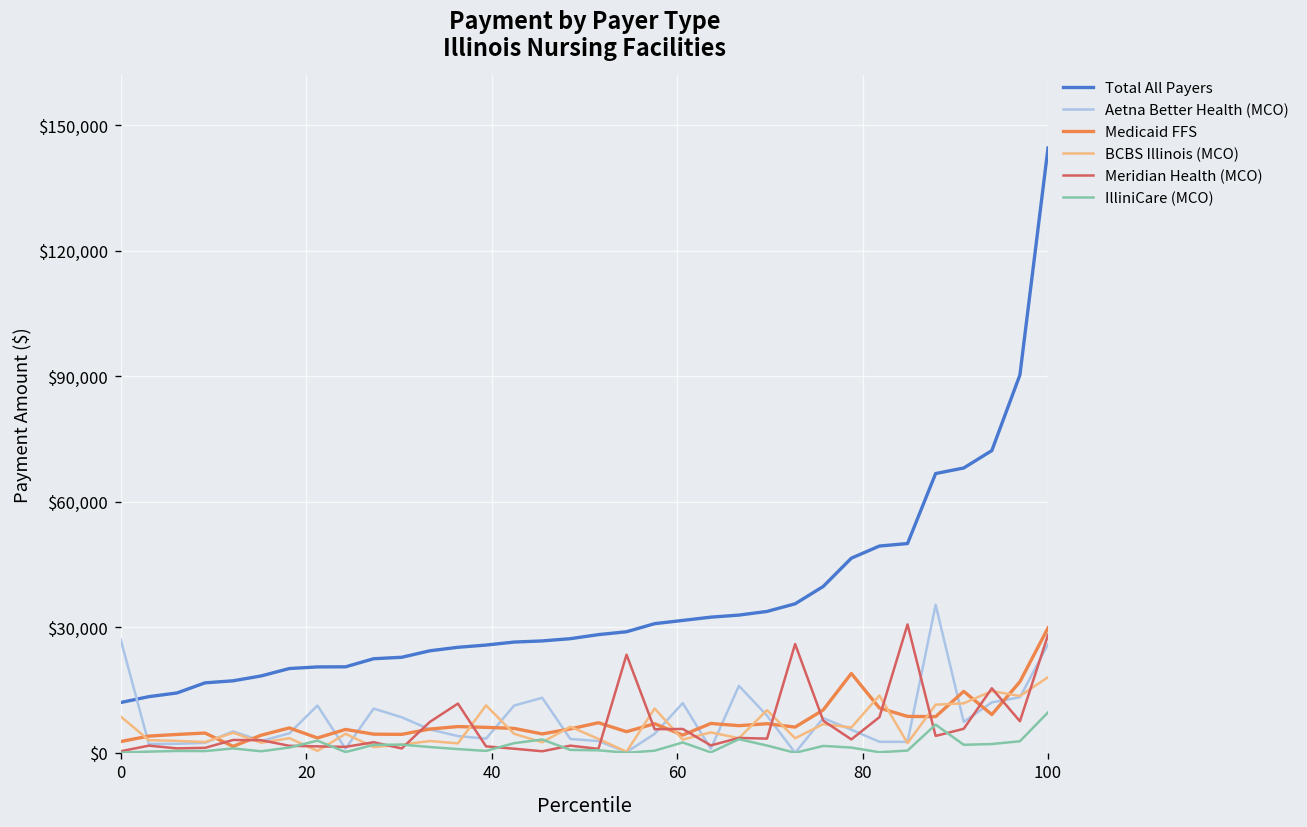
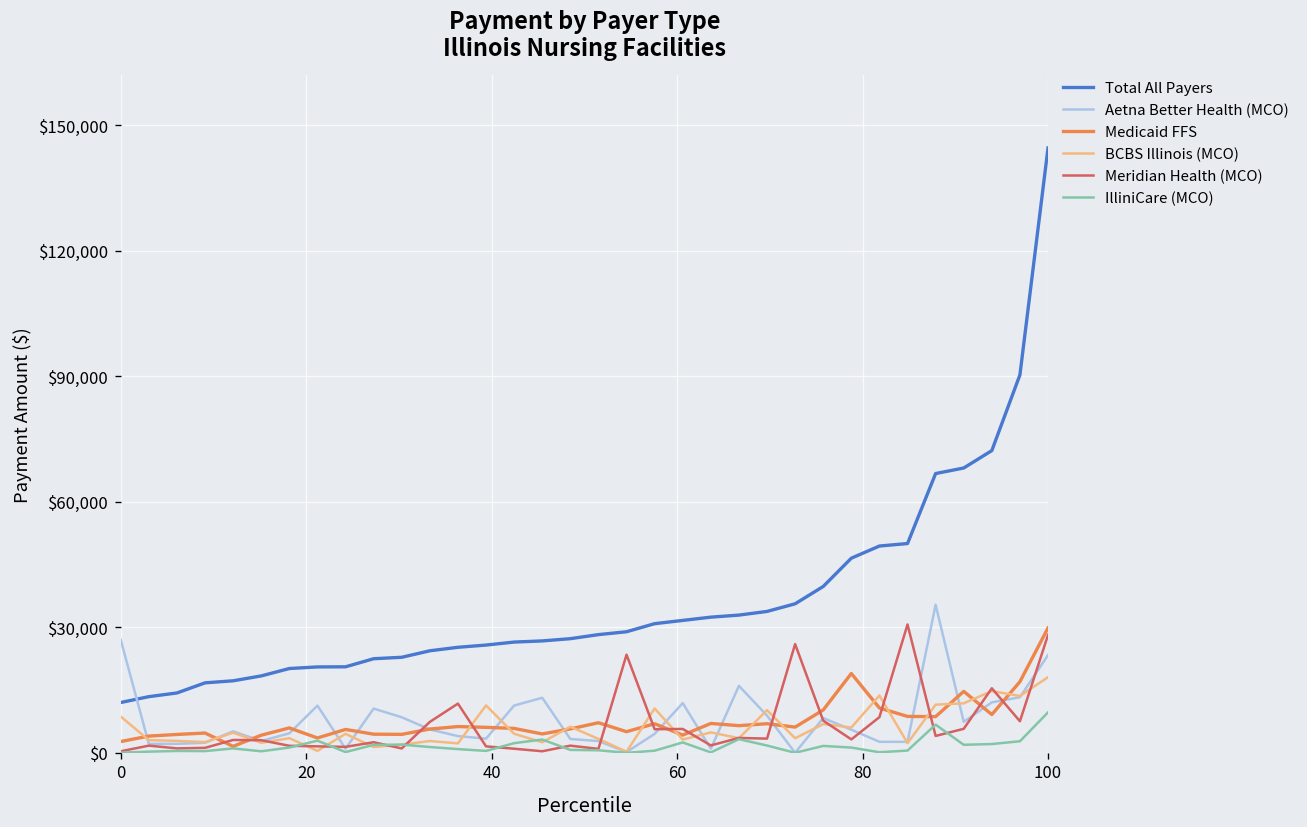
Aetna Better Health (MCO), 100: $26,000 -> $23,000
